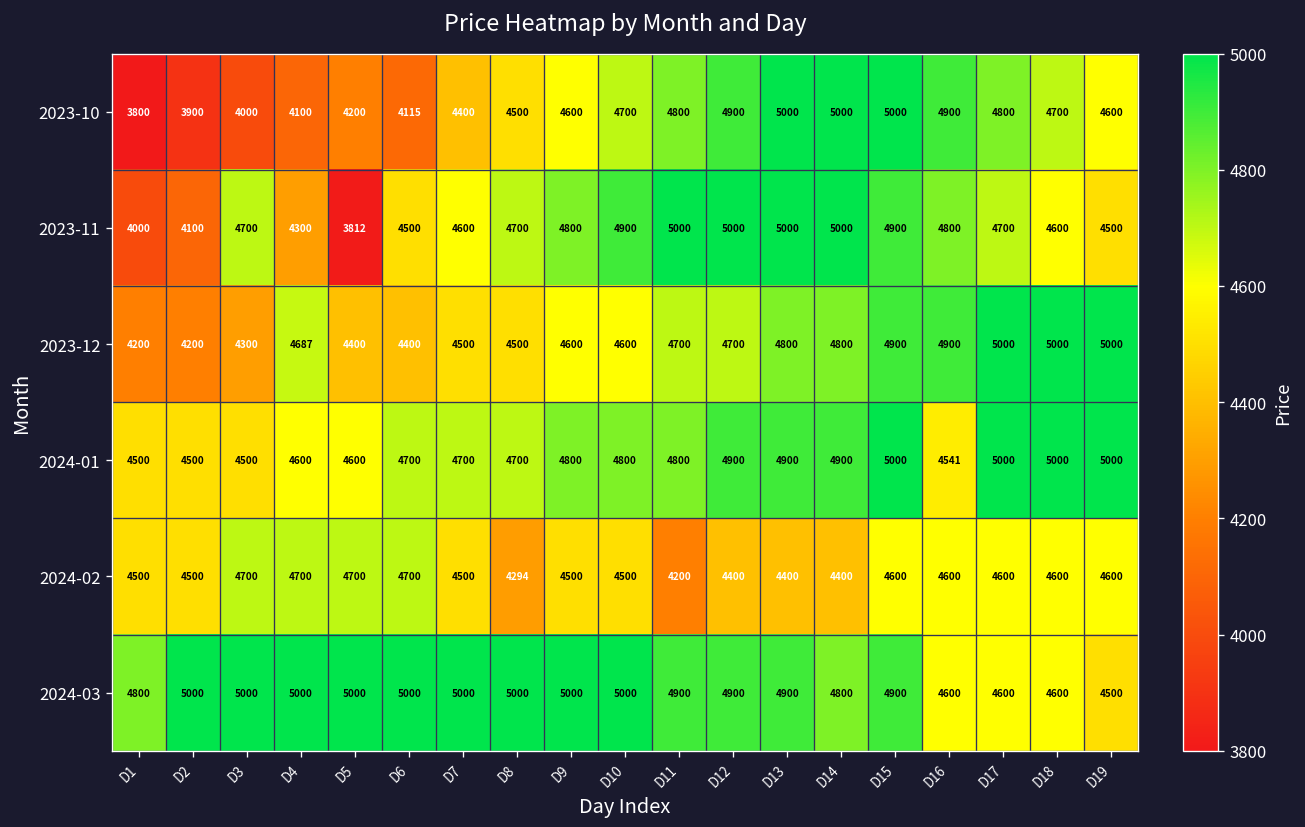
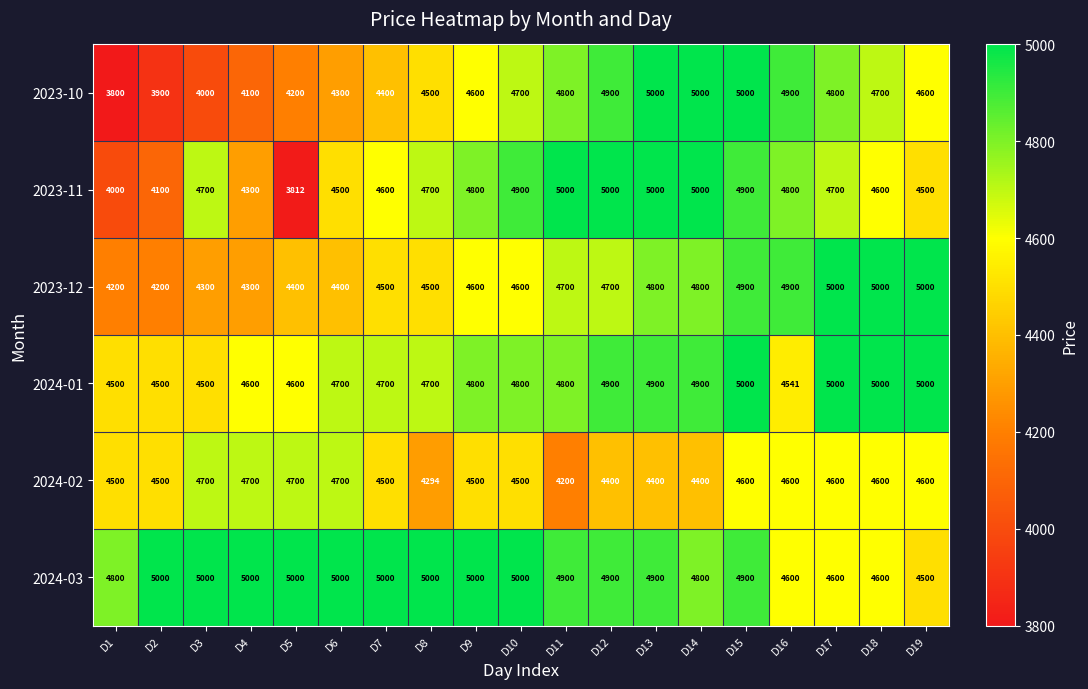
2023-10, D6: 4115 -> 4300
2023-12, D4: 4687 -> 4300
